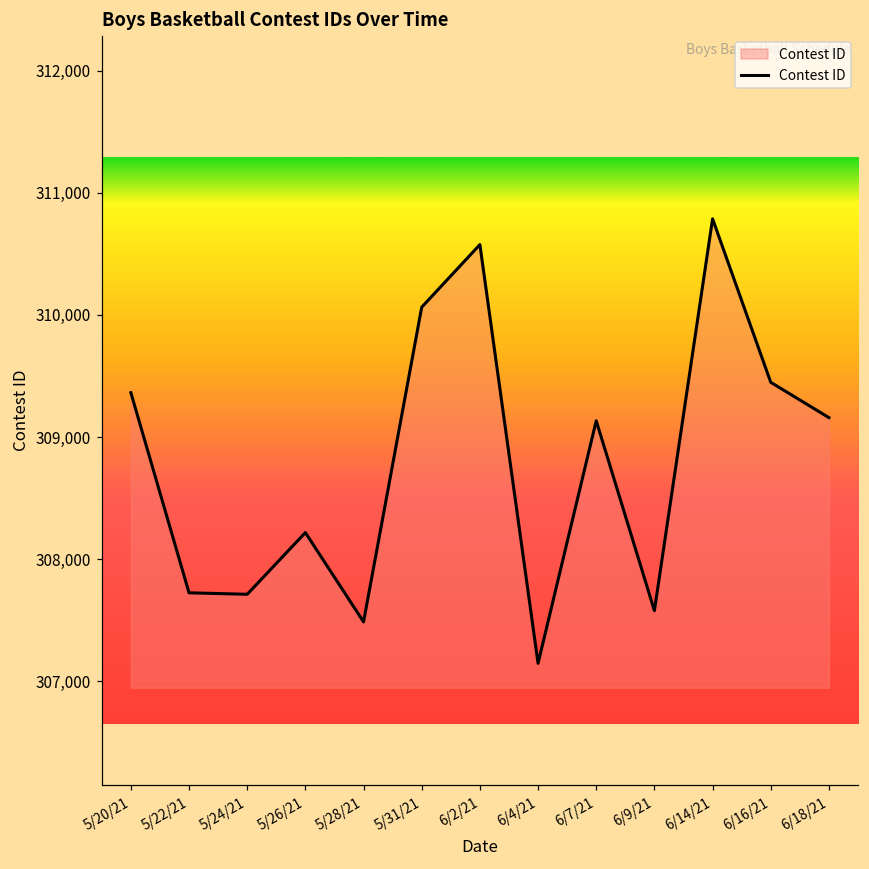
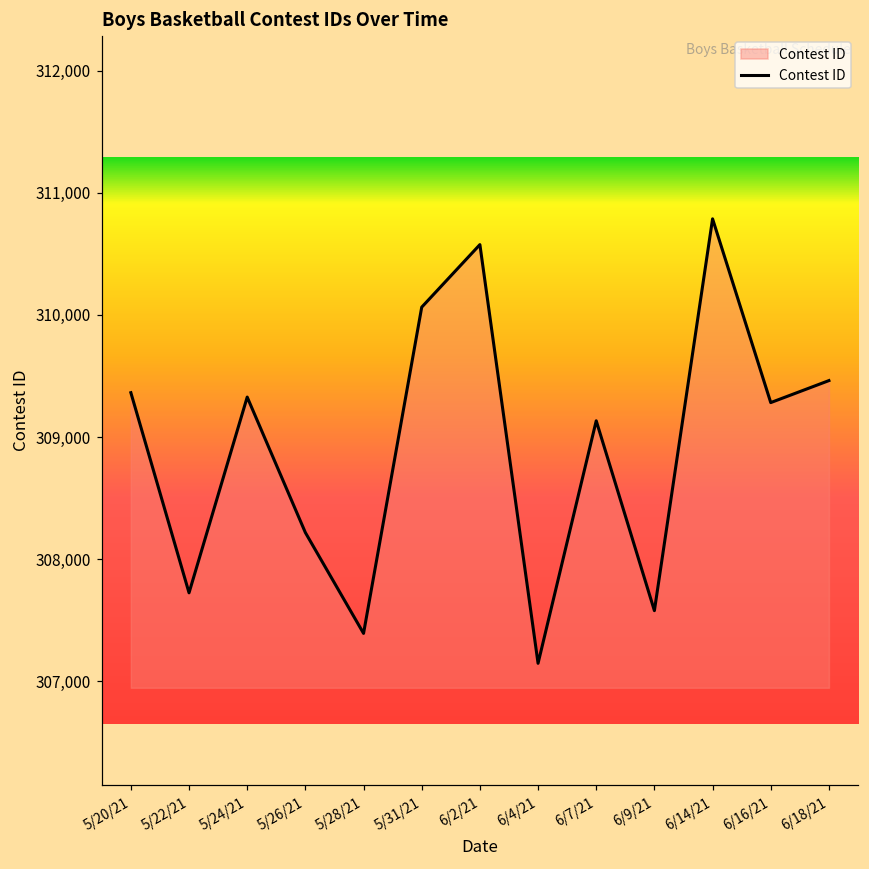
5/24/21: 307,710 -> 309,330
5/28/21: 307,490 -> 307,390
6/16/21: 309,450 -> 309,280
6/18/21: 309,160 -> 309,460
